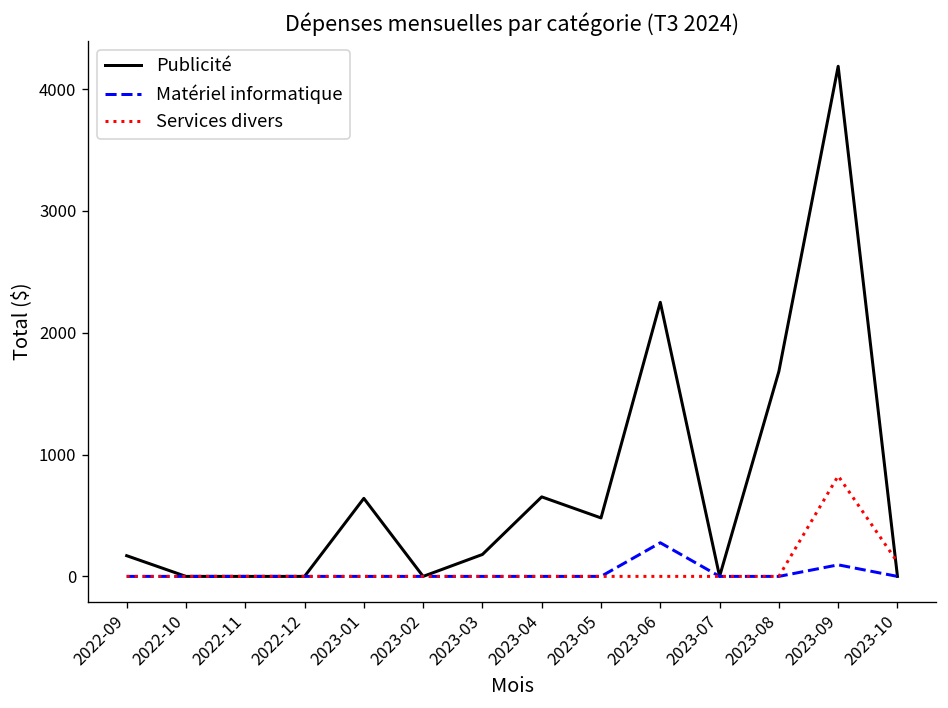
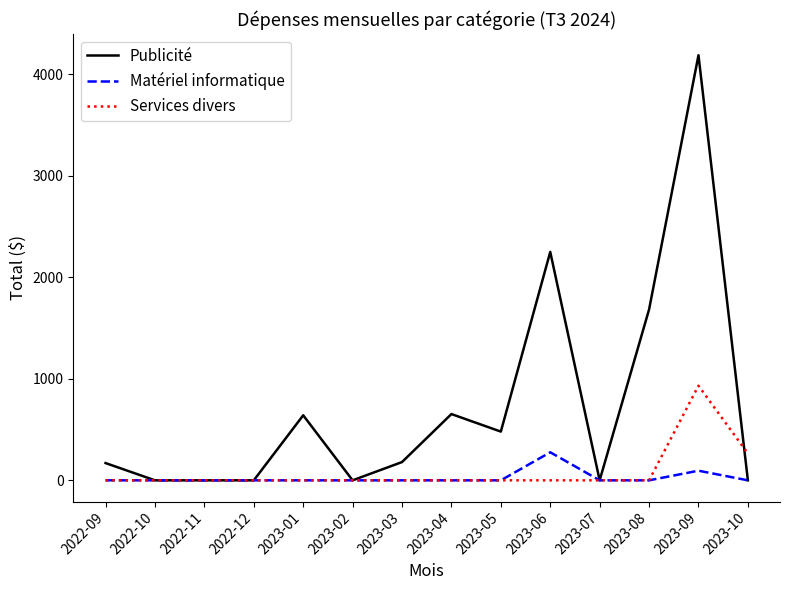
Services divers, 2023-09: 830 -> 930
Services divers, 2023-10: 120 -> 260
